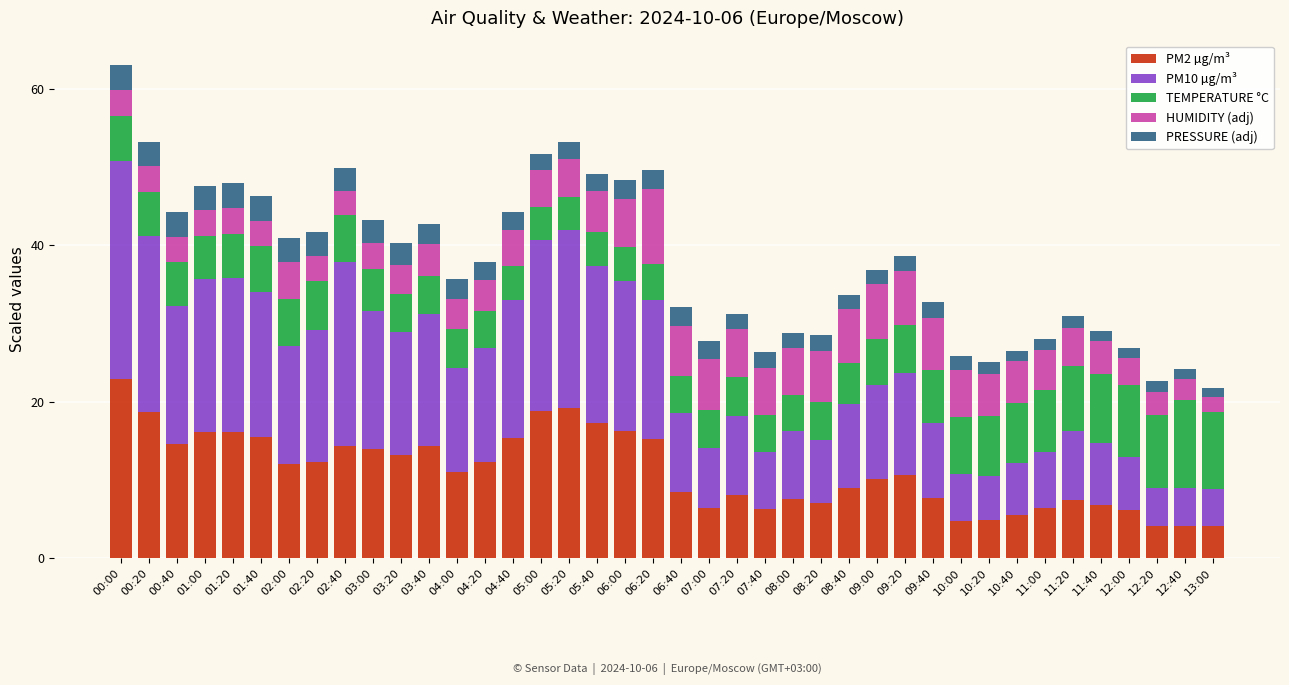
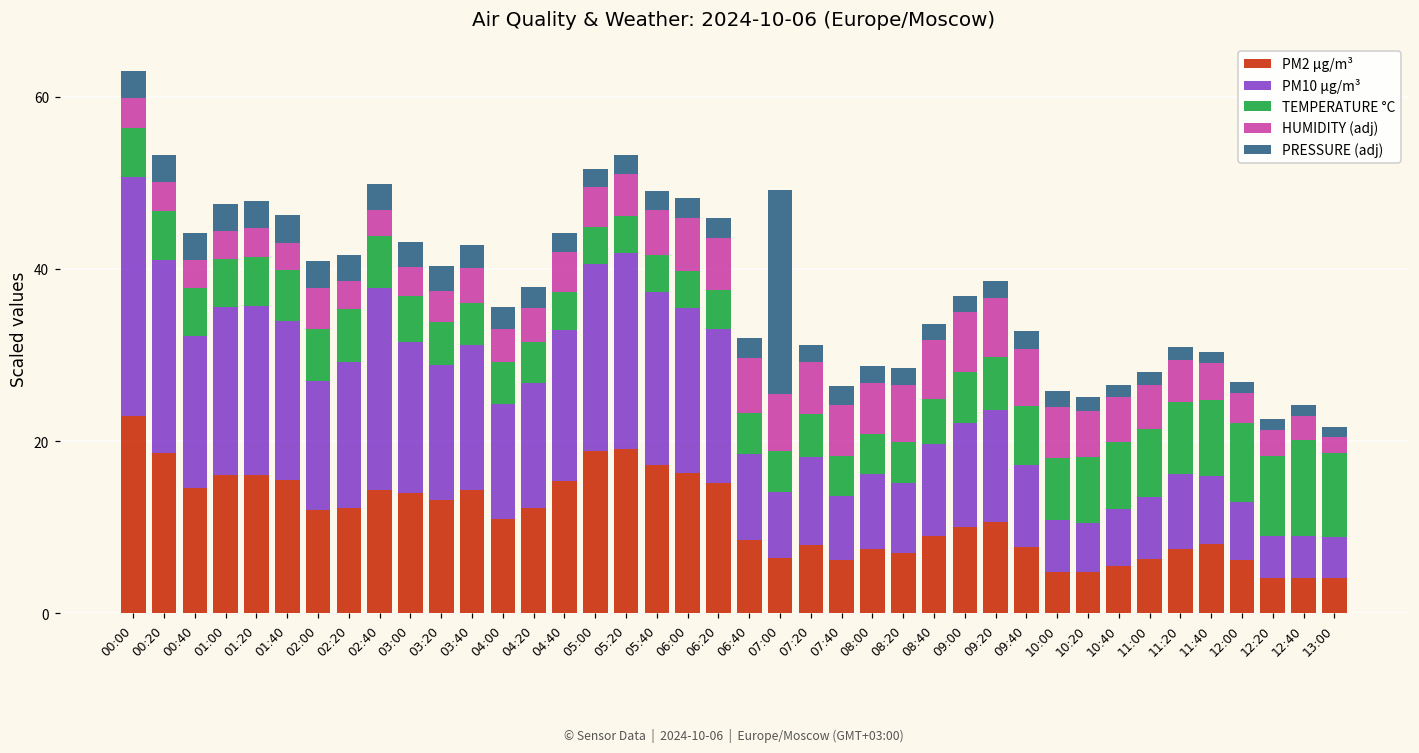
HUMIDITY (adj), 06:20: 10 -> 6
PRESSURE (adj), 07:00: 2 -> 24
PM2 µg/m³, 11:40: 7 -> 8
